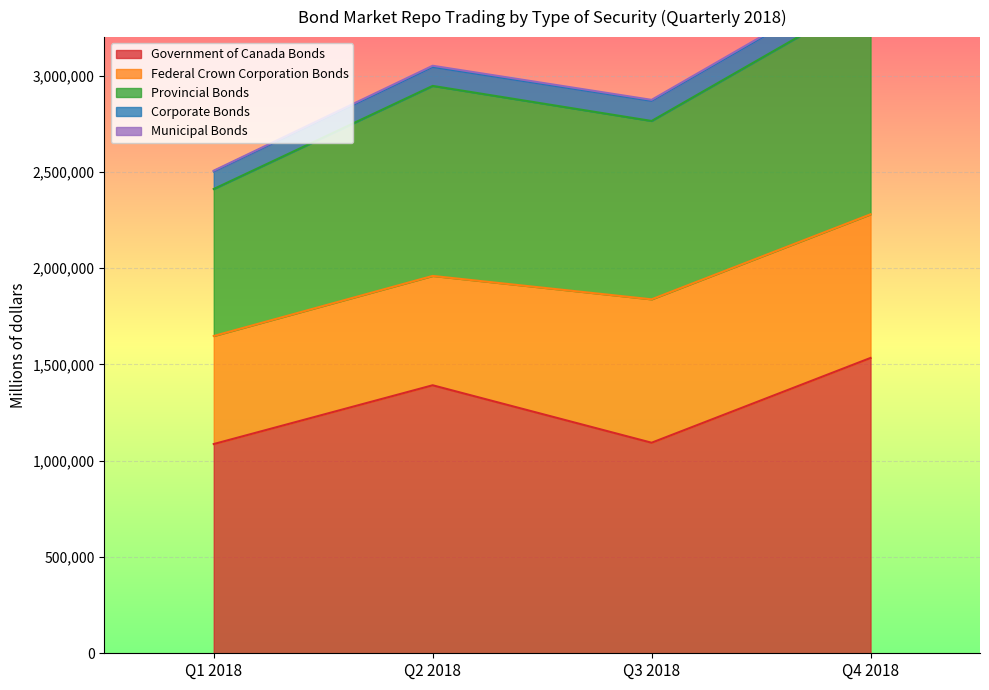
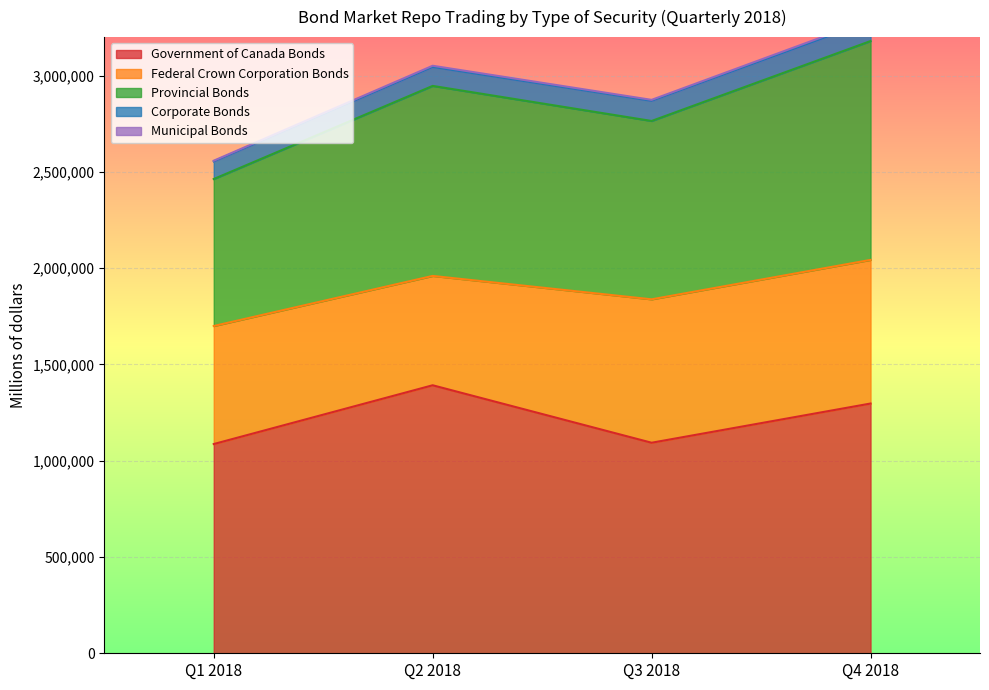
Federal Crown Corporation Bonds, Q1 2018: 560,000 -> 610,000
Government of Canada Bonds, Q4 2018: 1,530,000 -> 1,300,000
